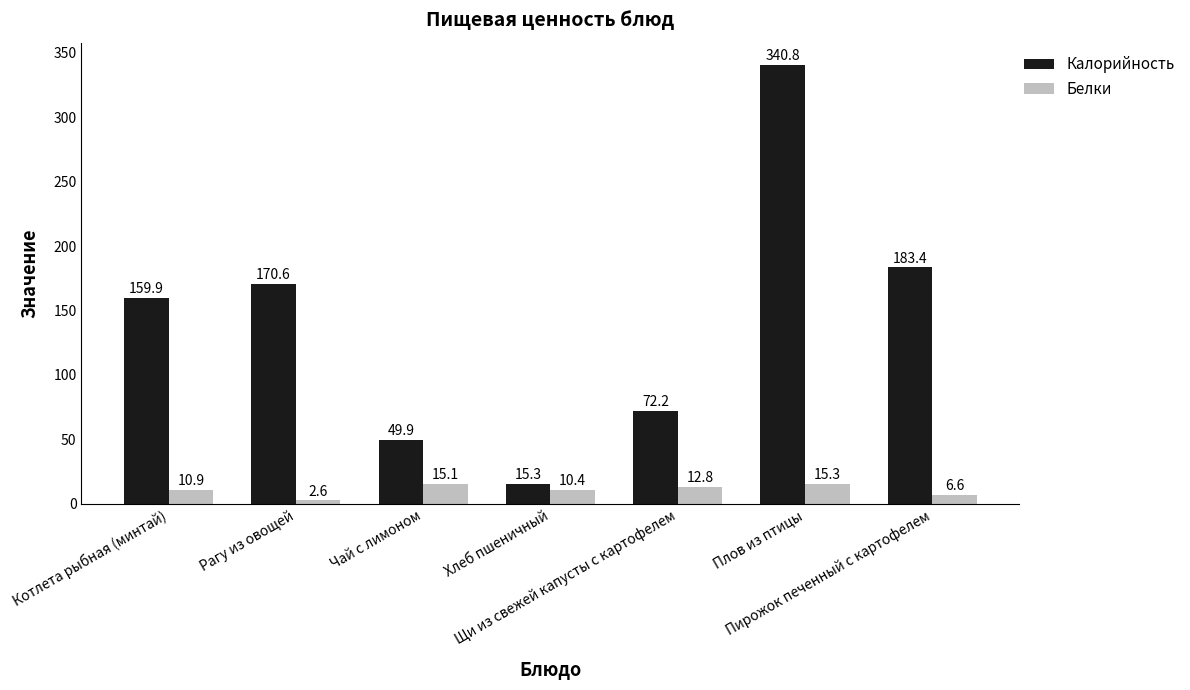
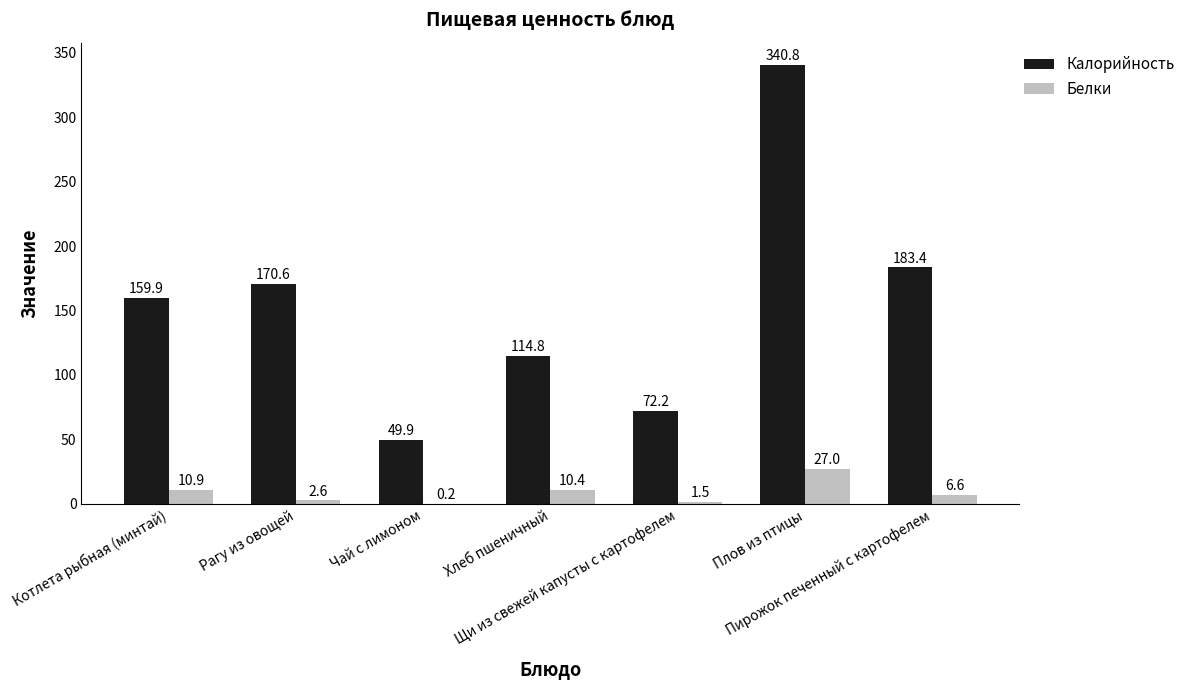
Белки, Чай с лимоном: 15.1 -> 0.2
Калорийность, Хлеб пшеничный: 15.3 -> 114.8
Белки, Щи из свежей капусты с картофелем: 12.8 -> 1.5
Белки, Плов из птицы: 15.3 -> 27.0
